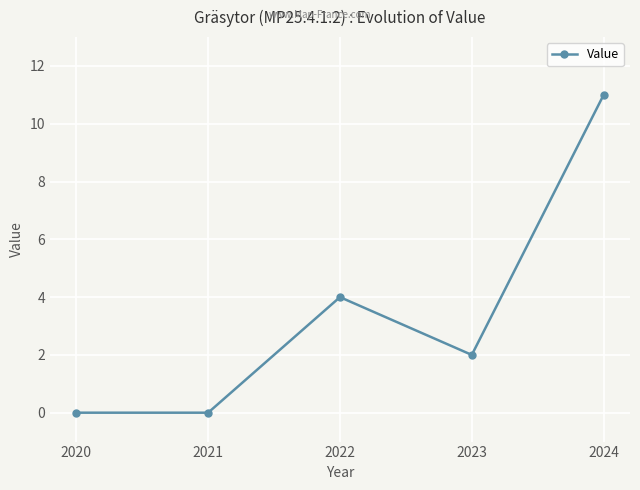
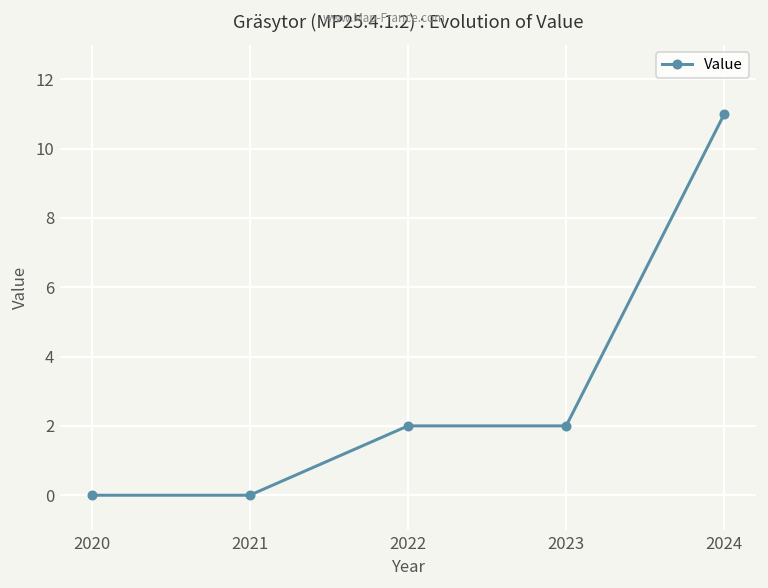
2022: 4 -> 2
